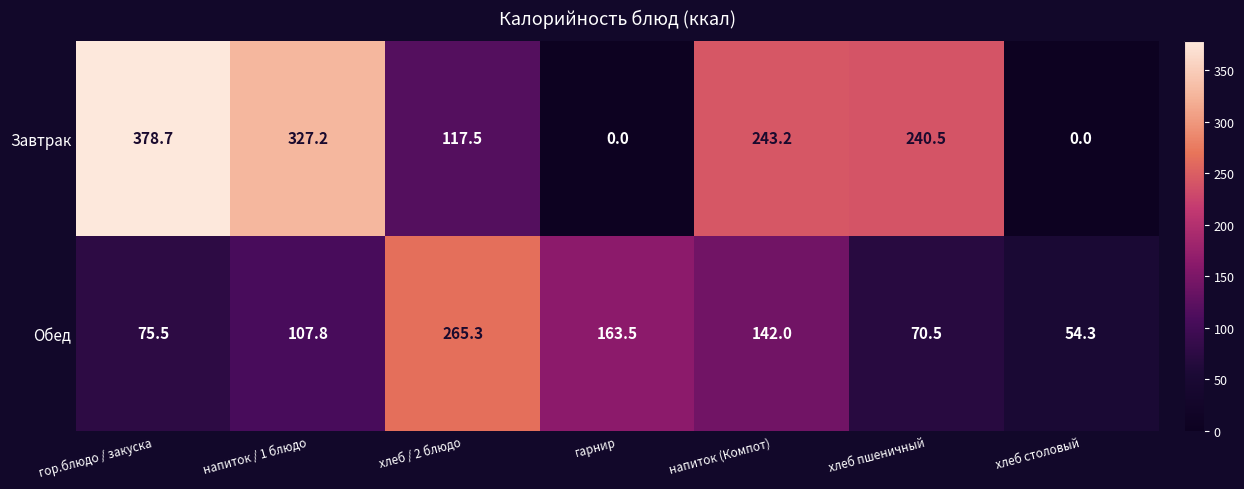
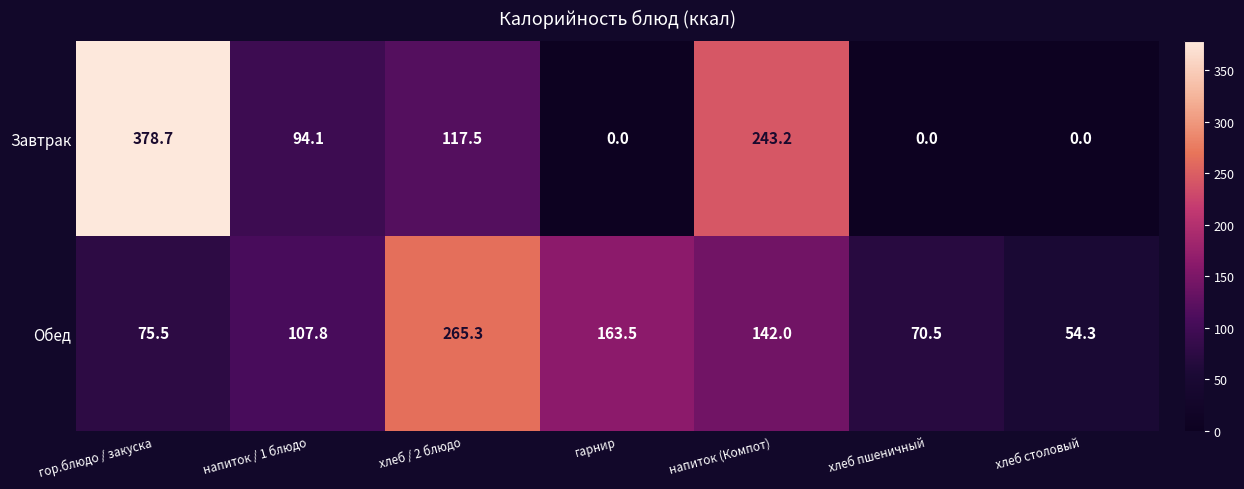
Завтрак, напиток / 1 блюдо: 327.2 -> 94.1
Завтрак, хлеб пшеничный: 240.5 -> 0.0
